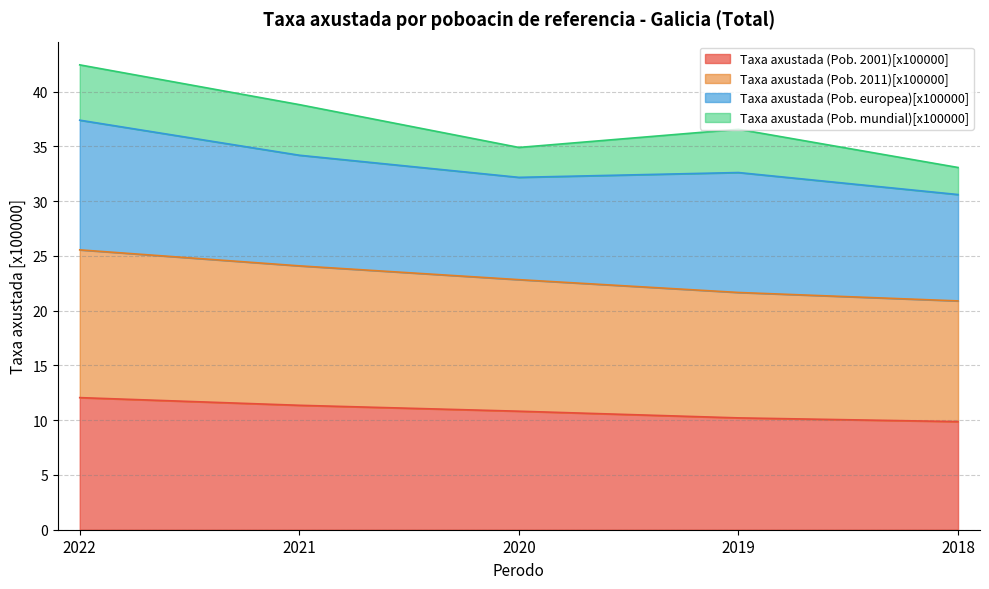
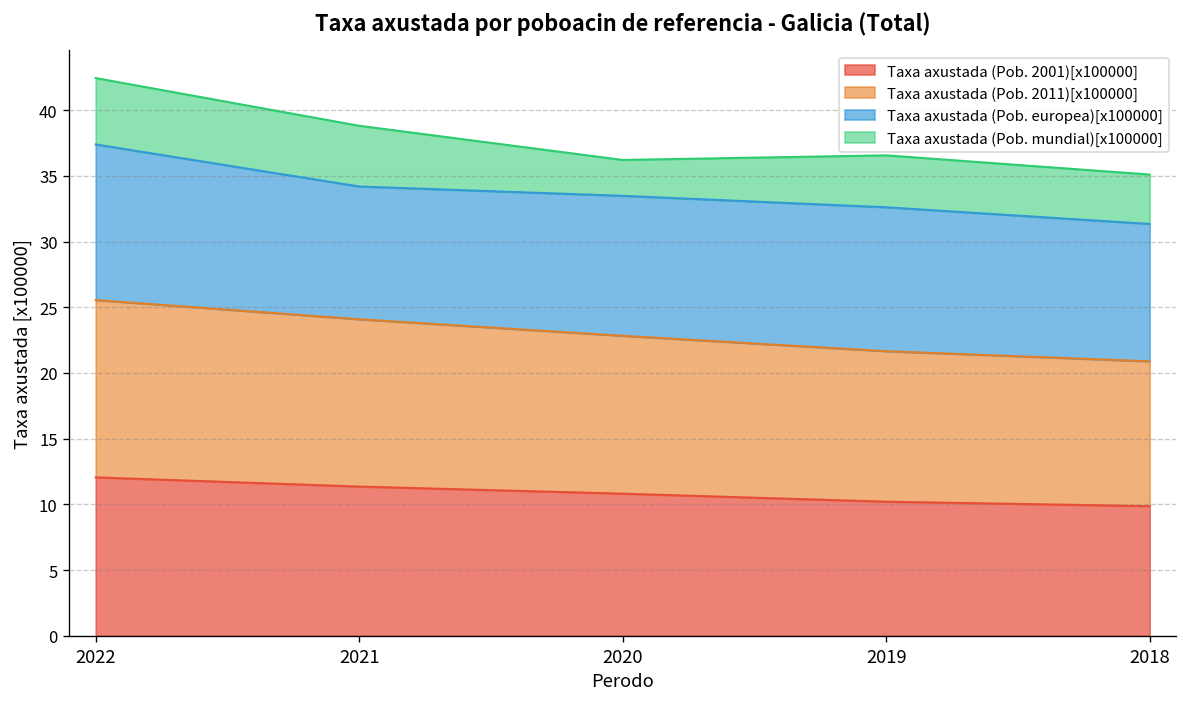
Taxa axustada (Pob. europea)[x100000], 2020: 9.3 -> 10.6
Taxa axustada (Pob. europea)[x100000], 2018: 9.7 -> 10.5
Taxa axustada (Pob. mundial)[x100000], 2018: 2.5 -> 3.8
